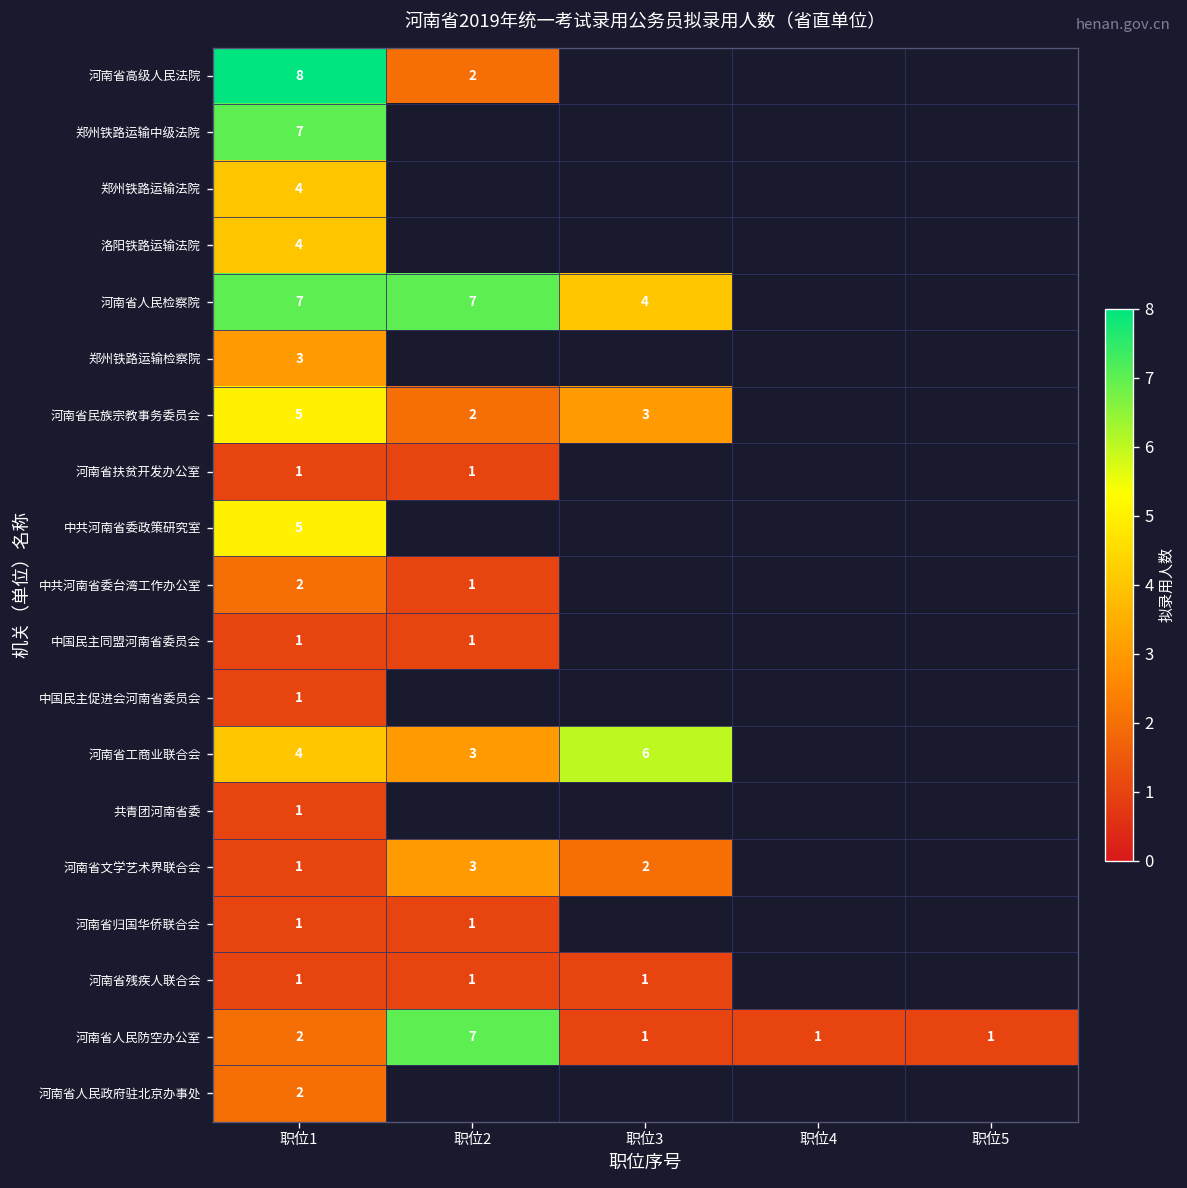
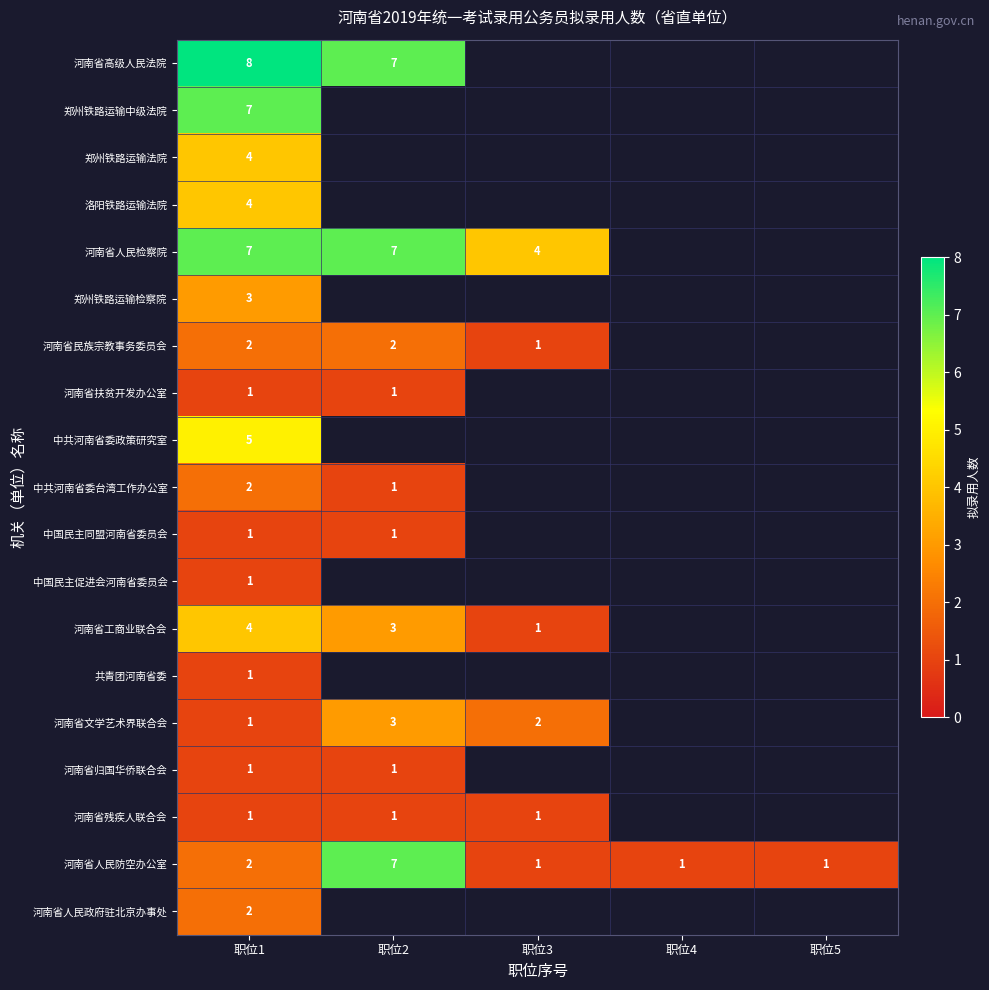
河南省高级人民法院, 职位2: 2 -> 7
河南省民族宗教事务委员会, 职位1: 5 -> 2
河南省民族宗教事务委员会, 职位3: 3 -> 1
河南省工商业联合会, 职位3: 6 -> 1
